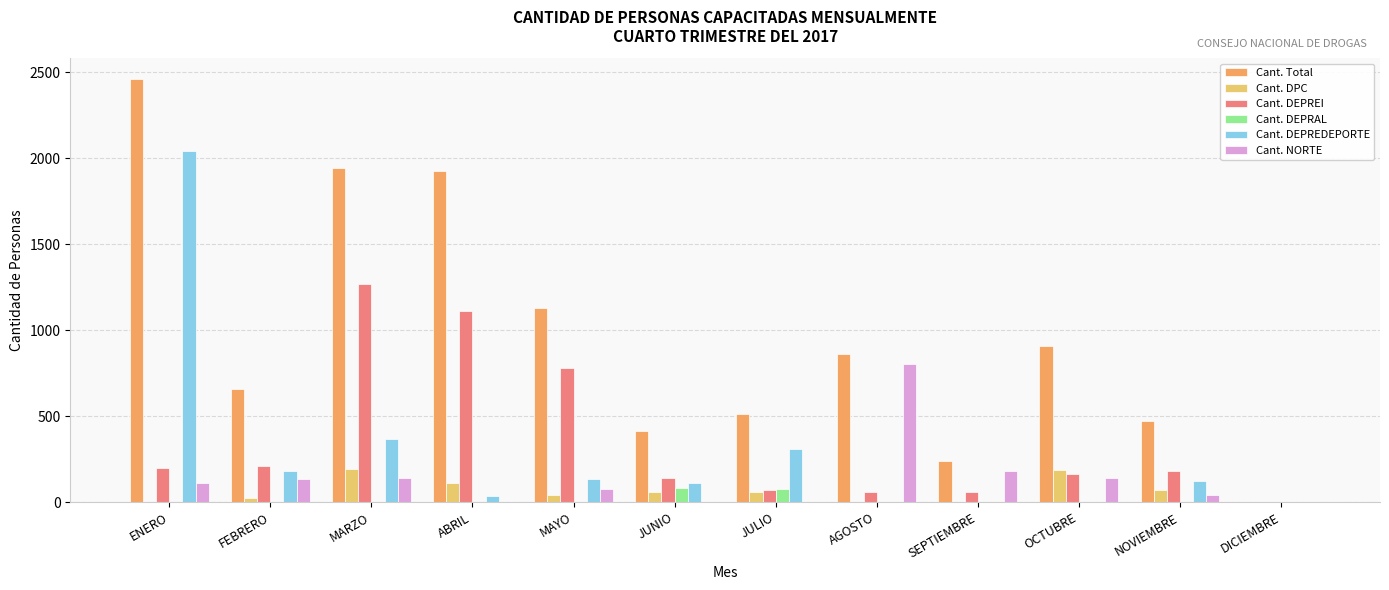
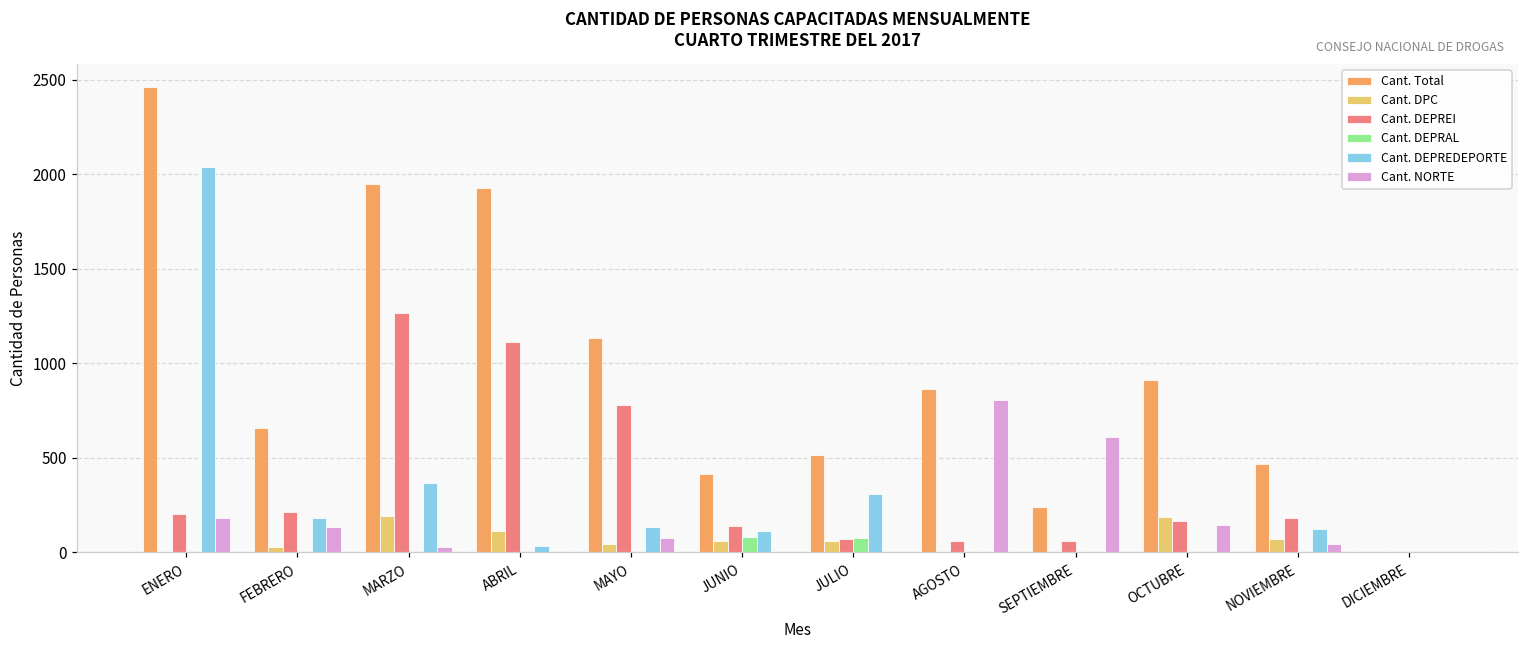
Cant. NORTE, ENERO: 110 -> 180
Cant. NORTE, MARZO: 140 -> 30
Cant. NORTE, SEPTIEMBRE: 180 -> 610
